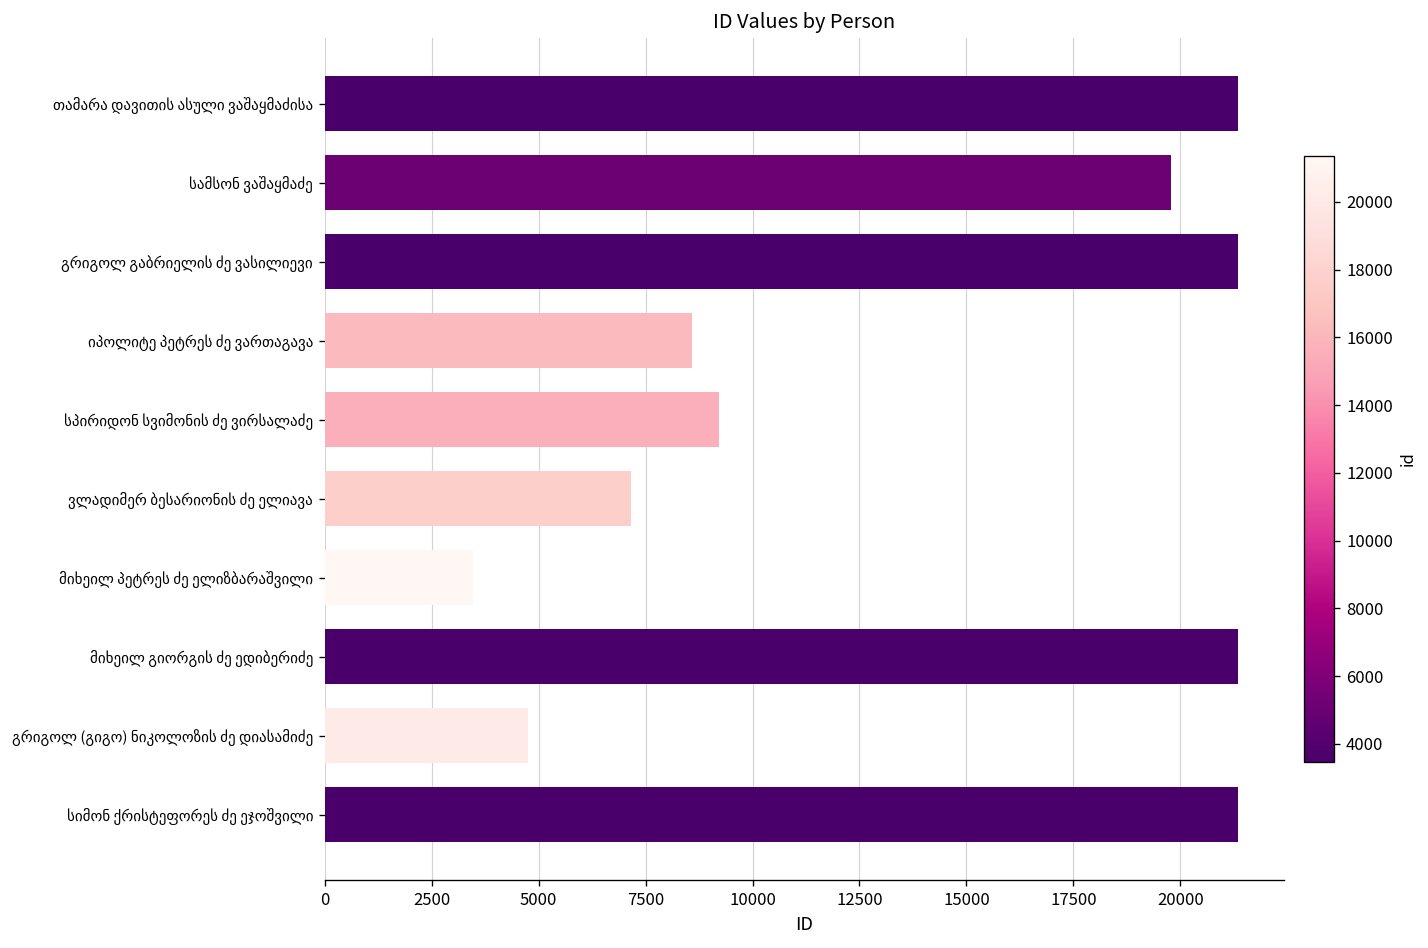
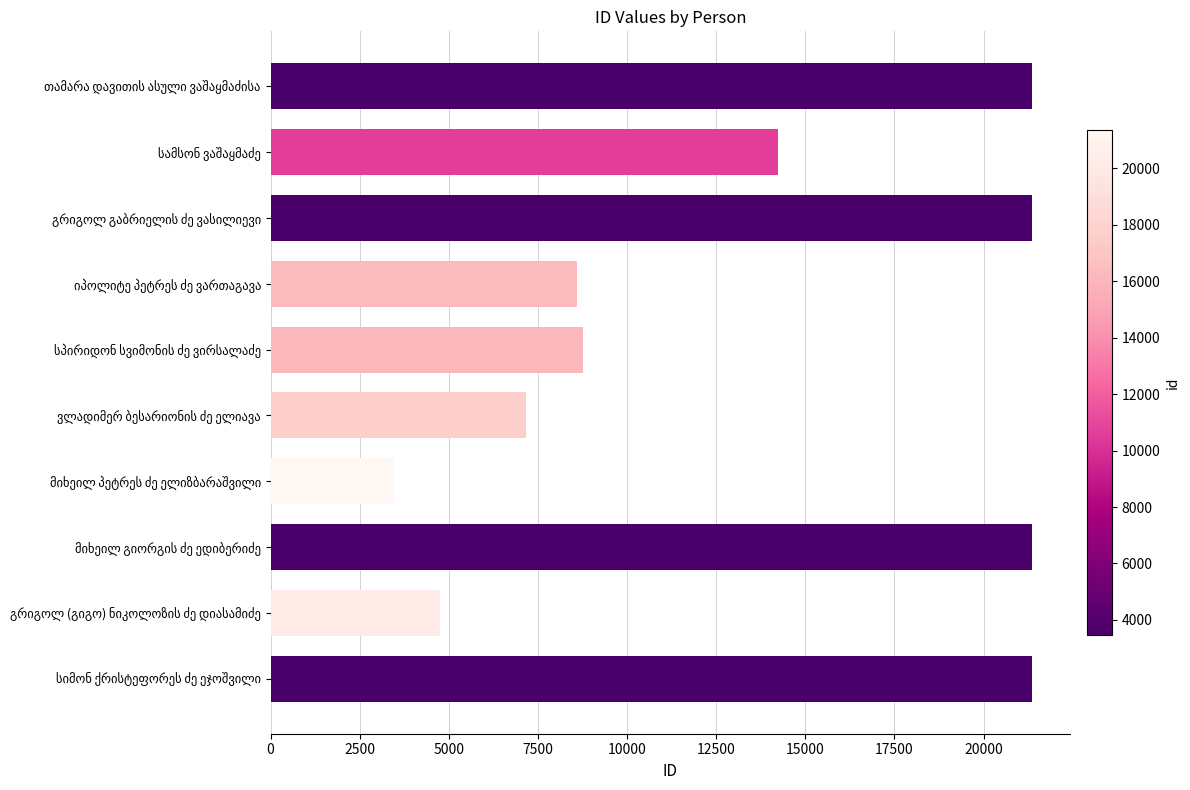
სამსონ ვაშაყმაძე: 19800 -> 14200
სპირიდონ სვიმონის ძე ვირსალაძე: 9200 -> 8800
